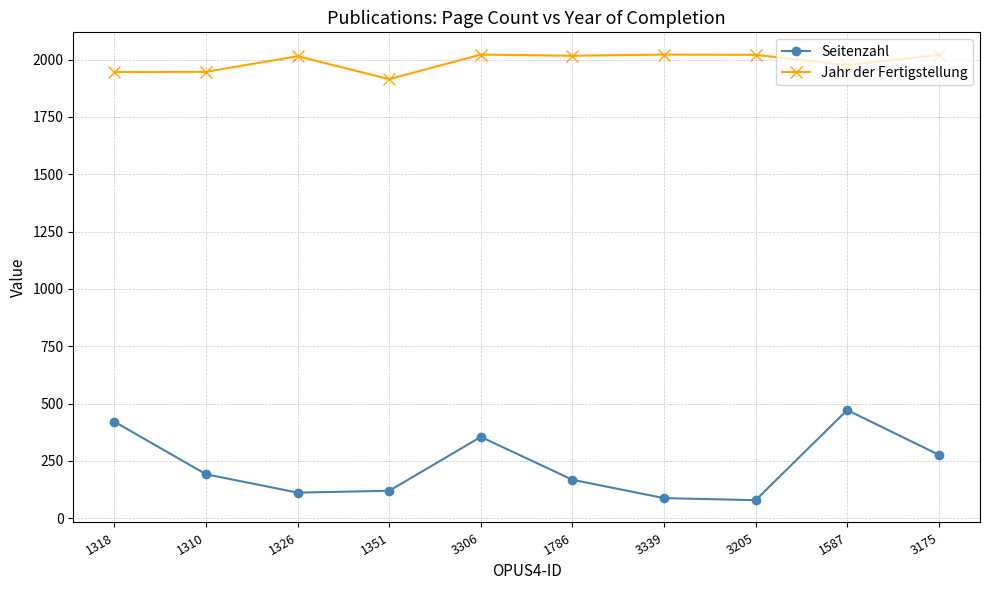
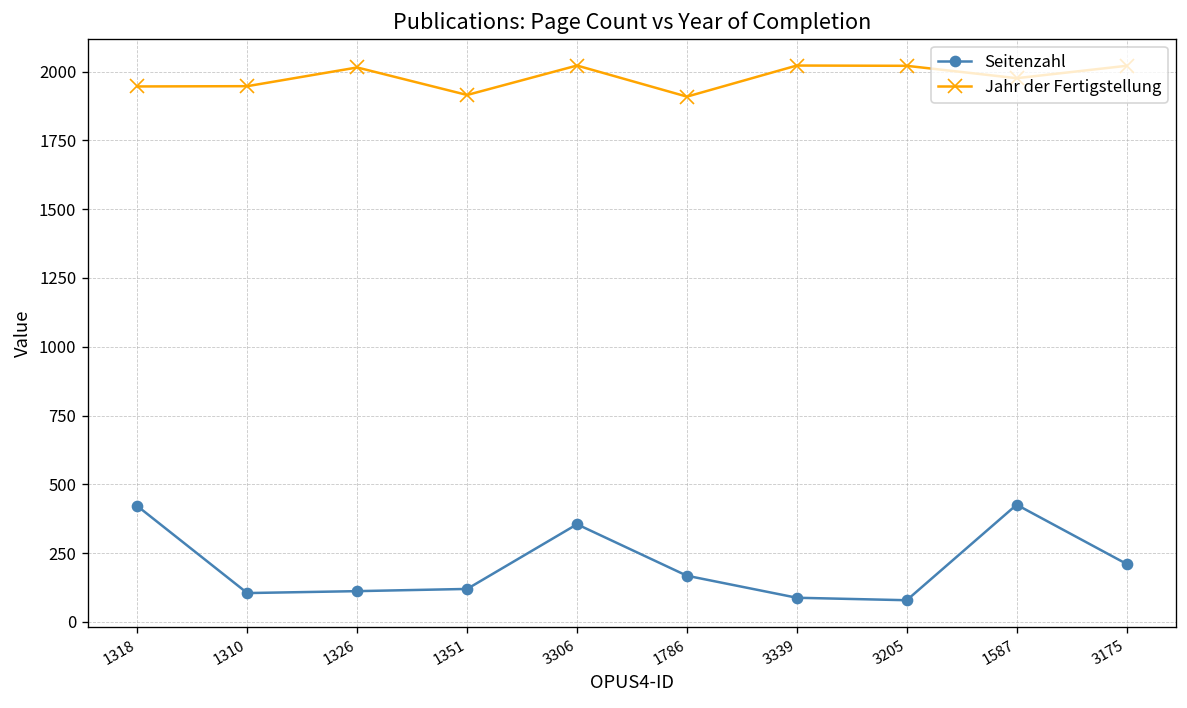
Seitenzahl, 1310: 190 -> 110
Jahr der Fertigstellung, 1786: 2020 -> 1910
Seitenzahl, 1587: 470 -> 430
Seitenzahl, 3175: 280 -> 210
